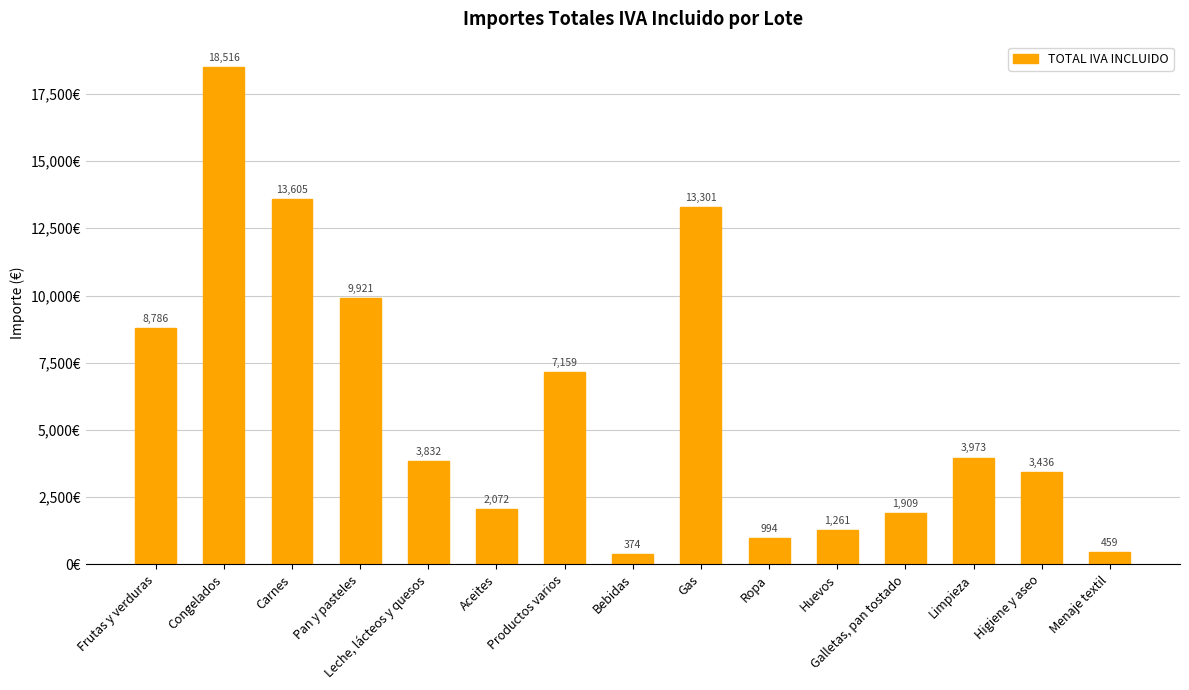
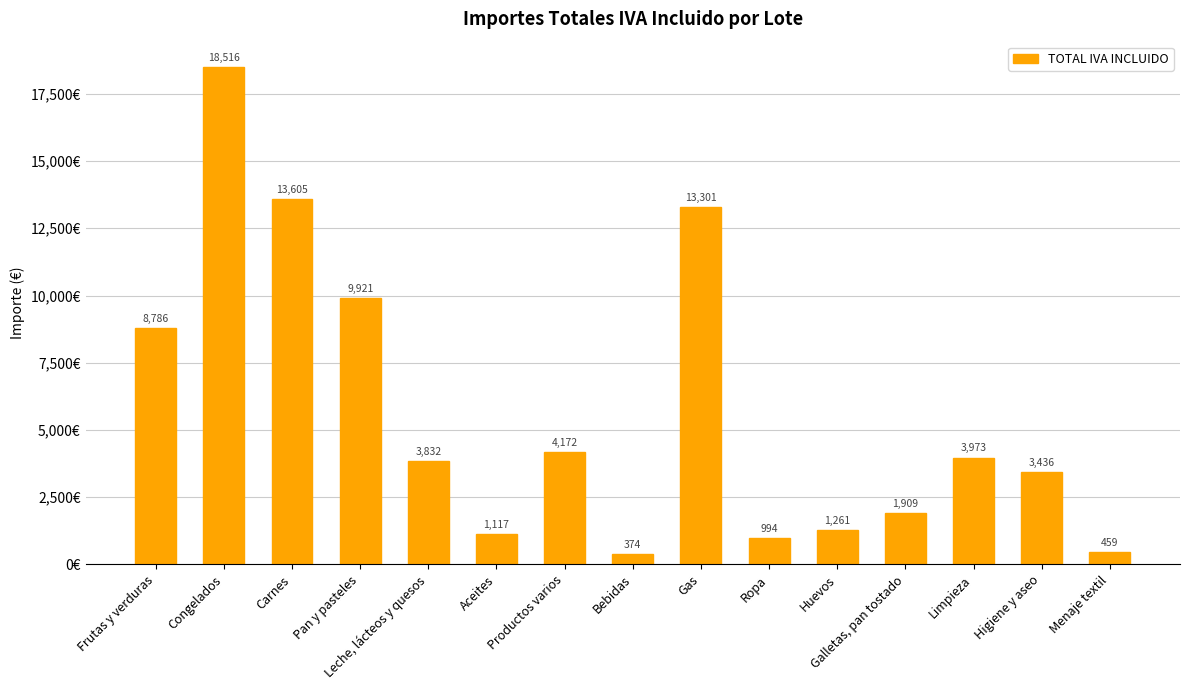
Aceites: 2,072 -> 1,117
Productos varios: 7,159 -> 4,172
